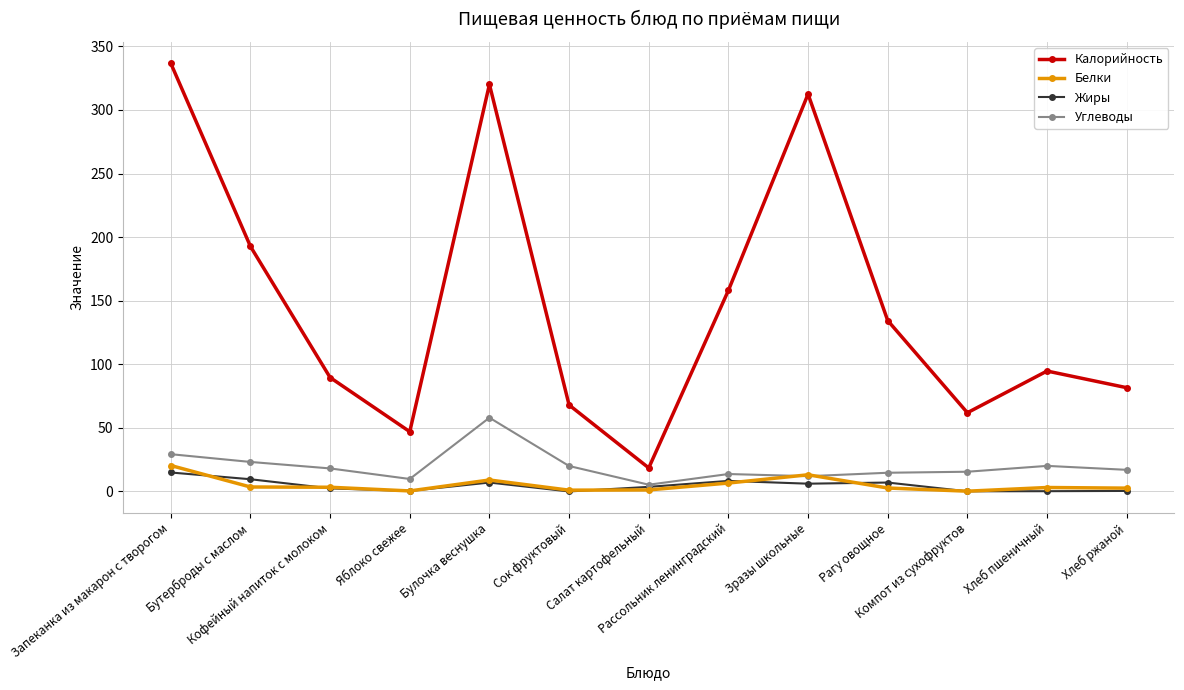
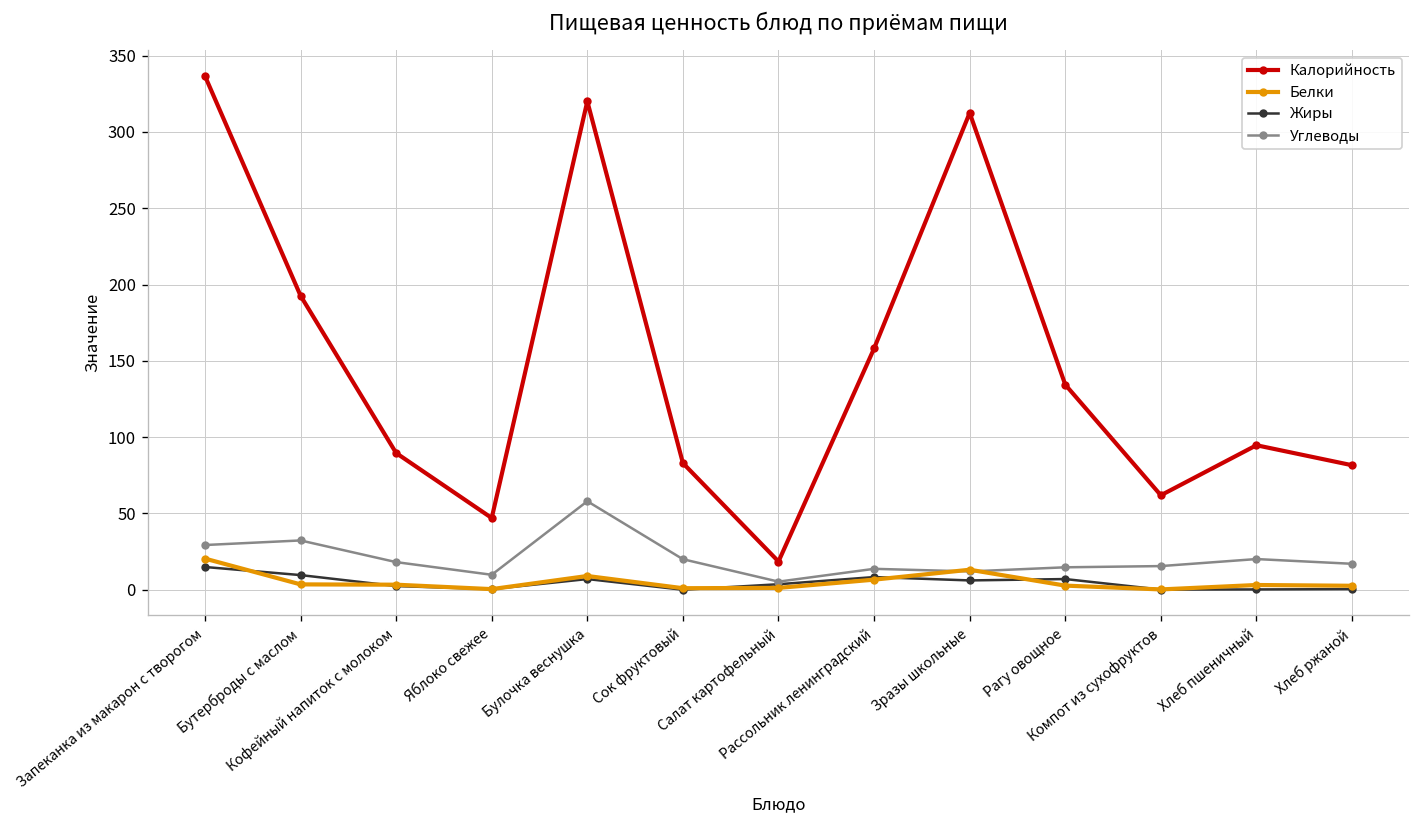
Углеводы, Бутерброды с маслом: 23 -> 32
Калорийность, Сок фруктовый: 68 -> 83
